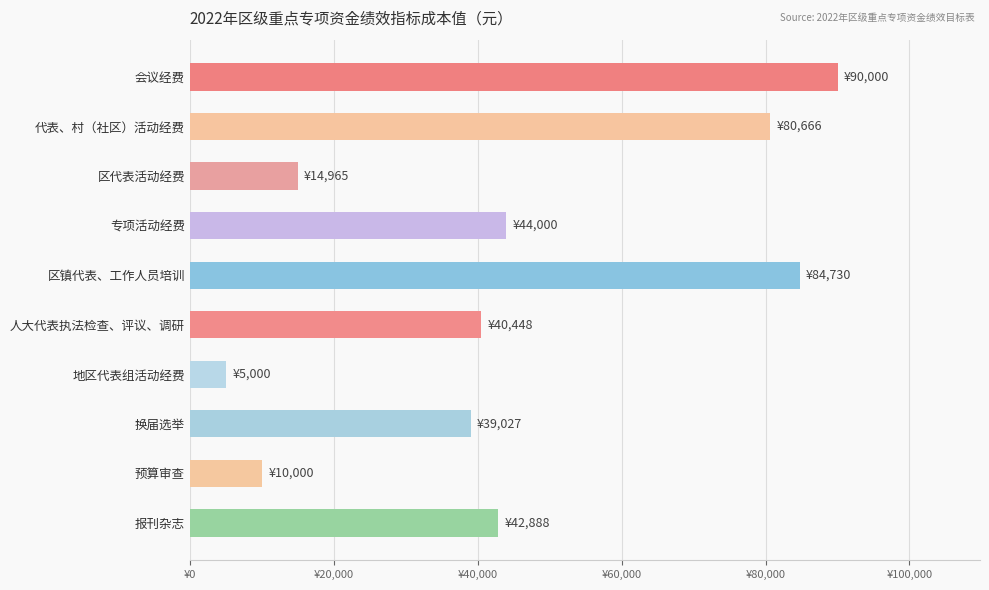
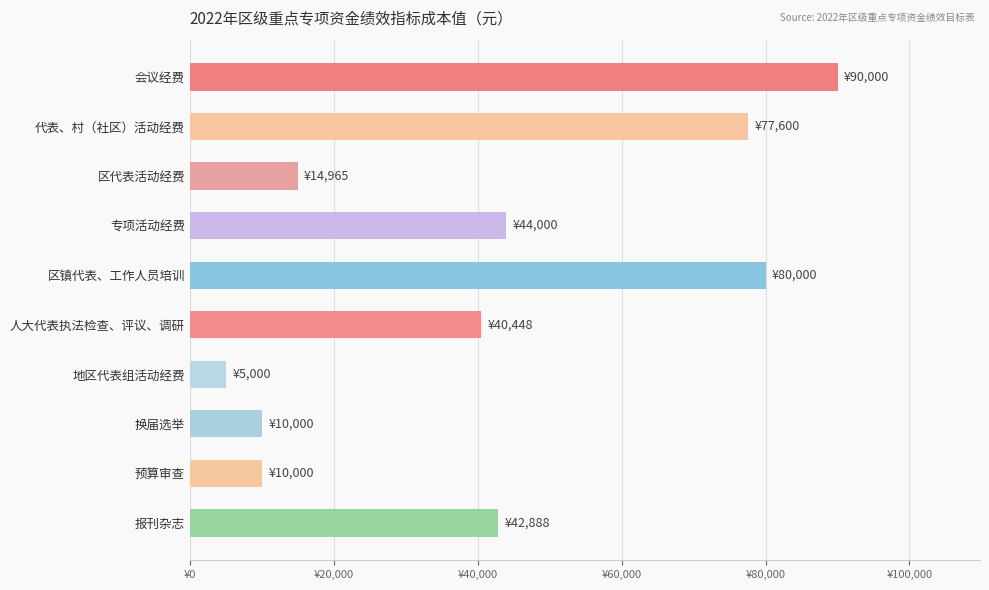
代表、村（社区）活动经费: ¥80,666 -> ¥77,600
区镇代表、工作人员培训: ¥84,730 -> ¥80,000
换届选举: ¥39,027 -> ¥10,000
